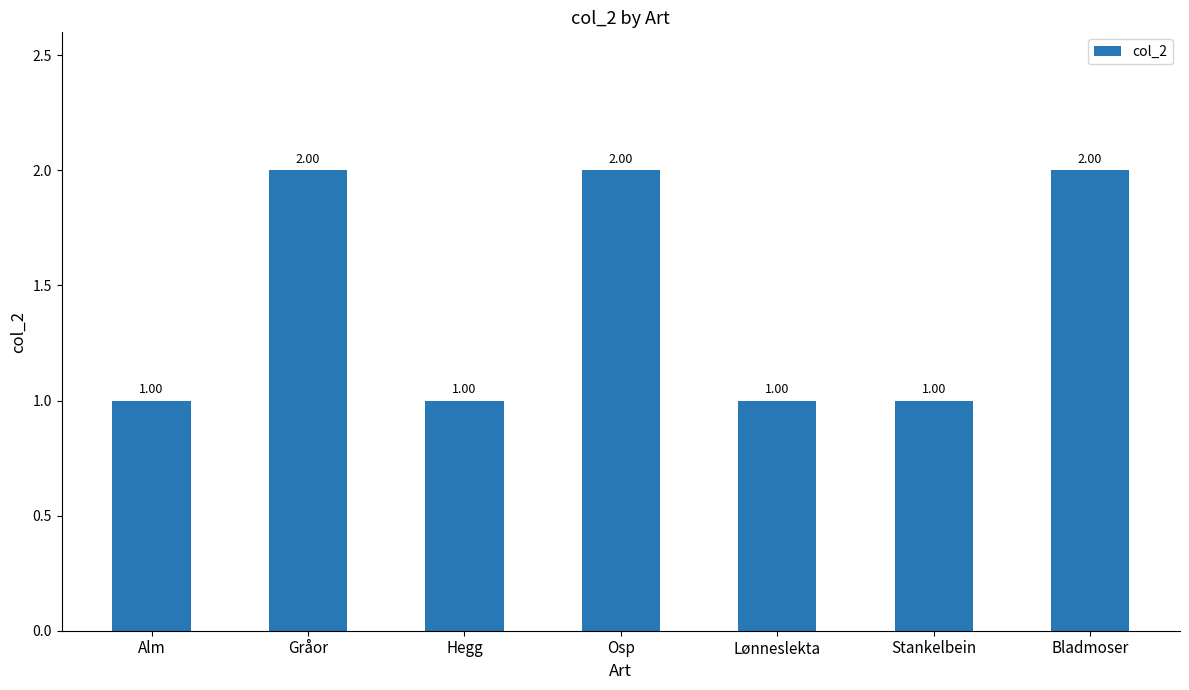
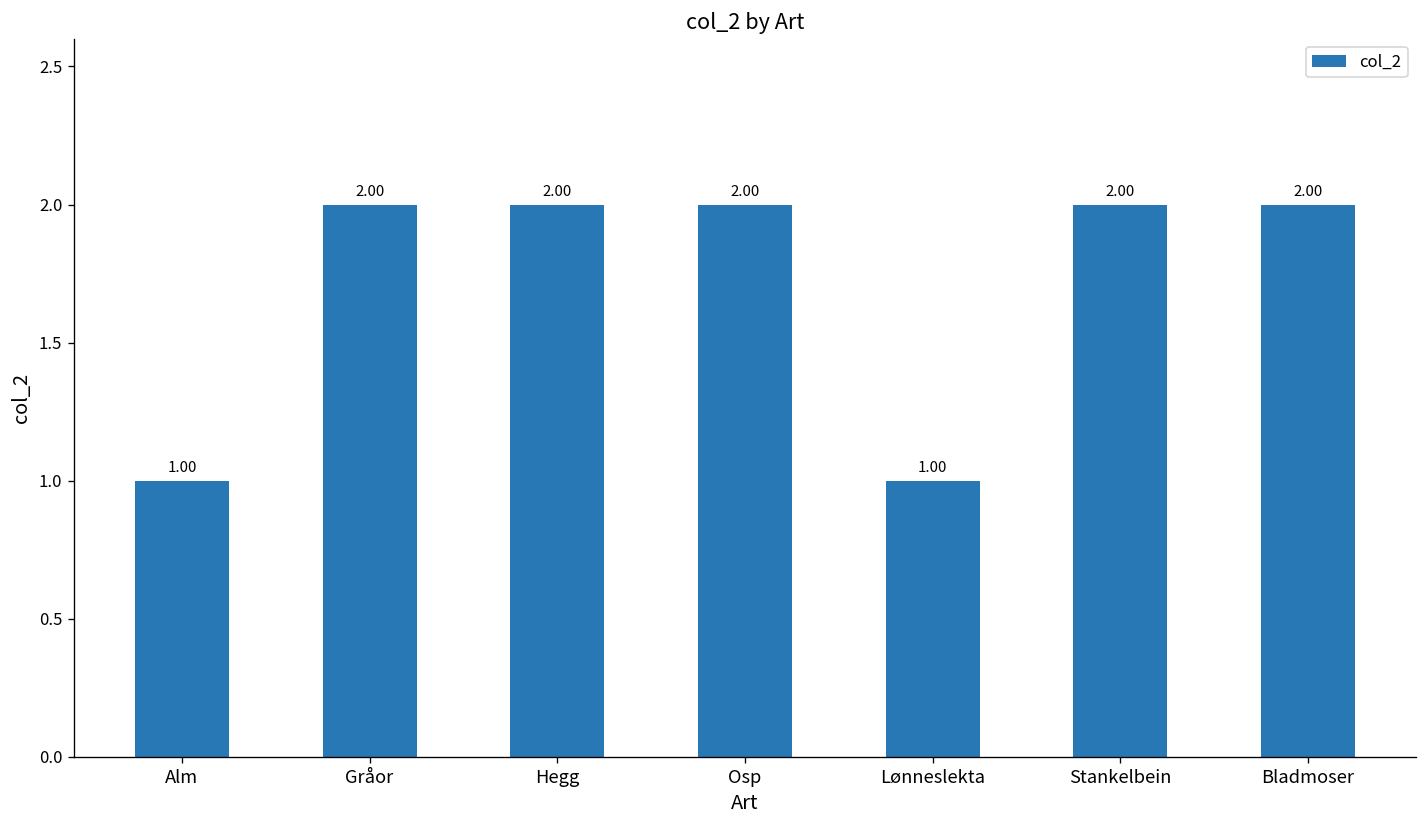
Hegg: 1.00 -> 2.00
Stankelbein: 1.00 -> 2.00
